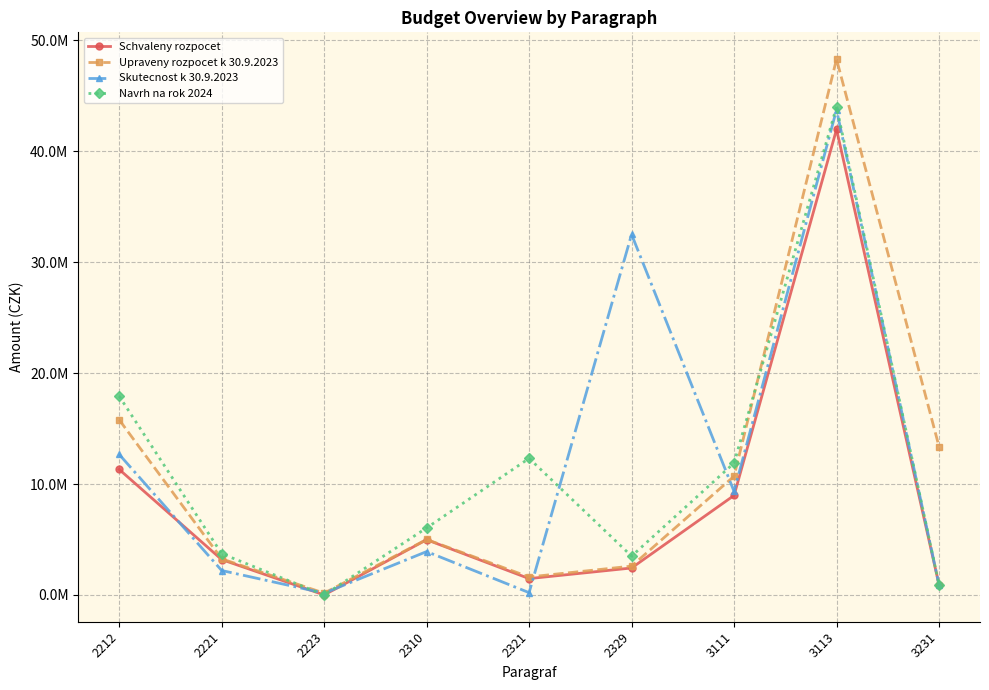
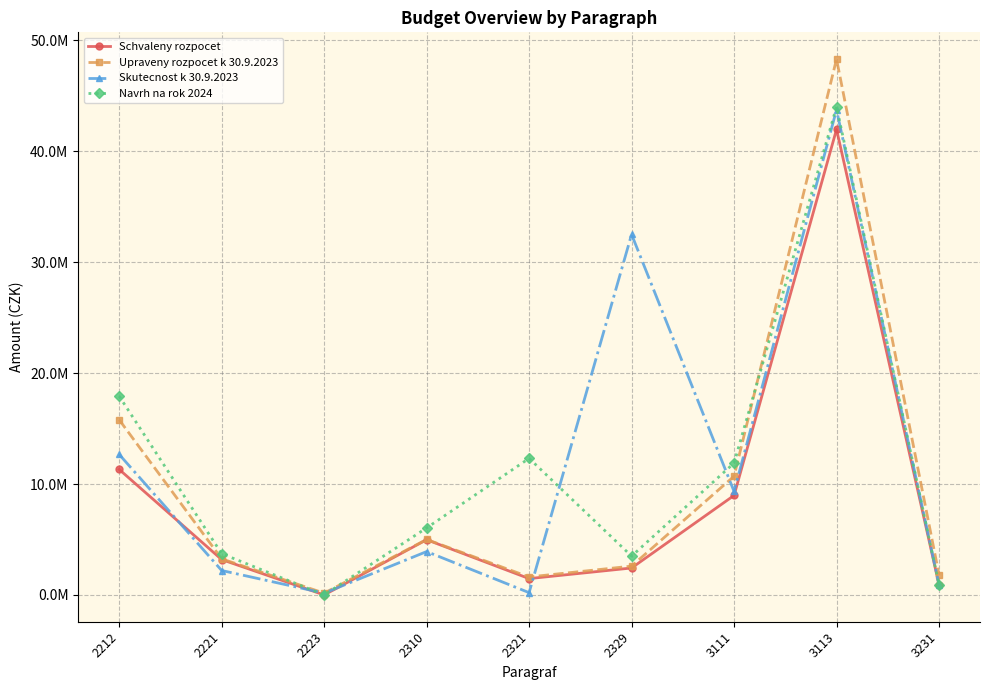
Upraveny rozpocet k 30.9.2023, 3231: 13400000 -> 1800000
